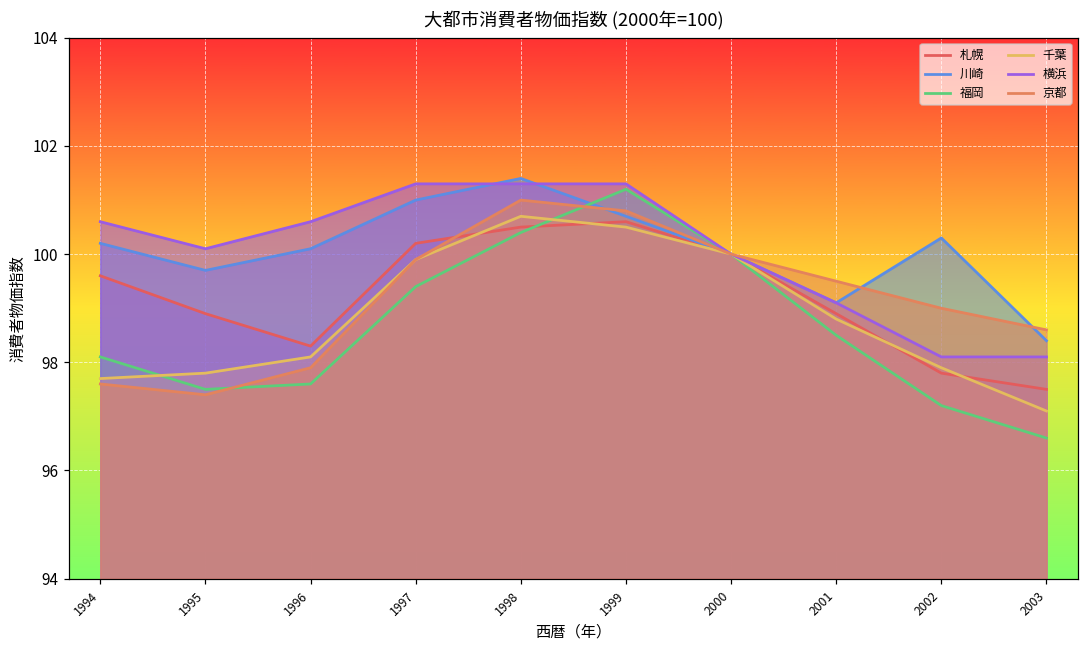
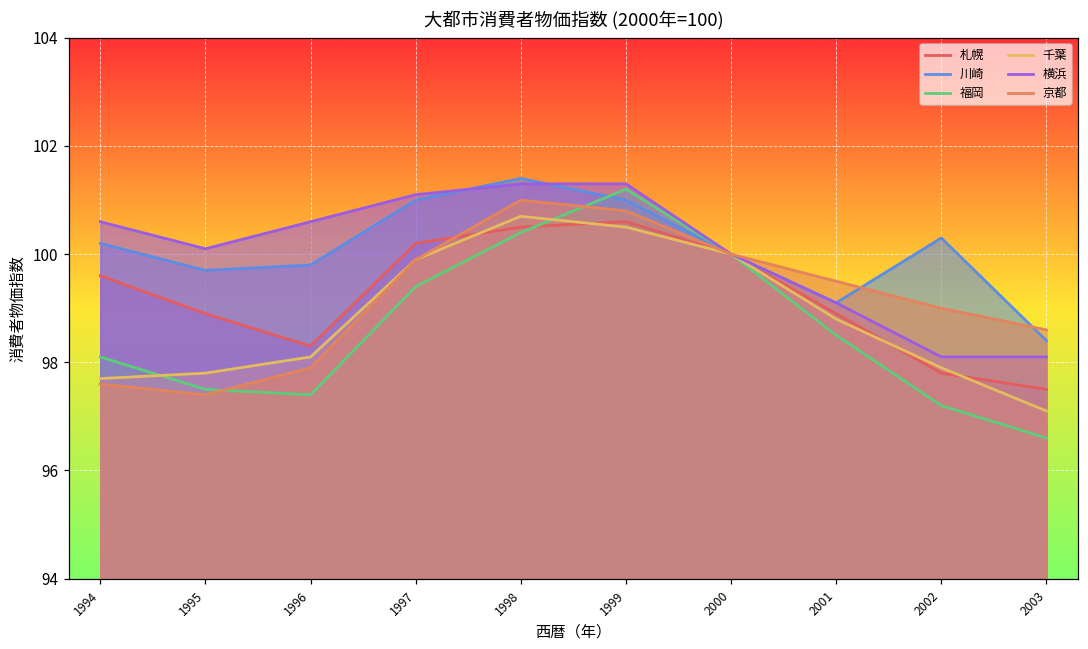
川崎, 1996: 100.1 -> 99.8
福岡, 1996: 97.6 -> 97.4
横浜, 1997: 101.3 -> 101.1
川崎, 1999: 100.7 -> 101.0
